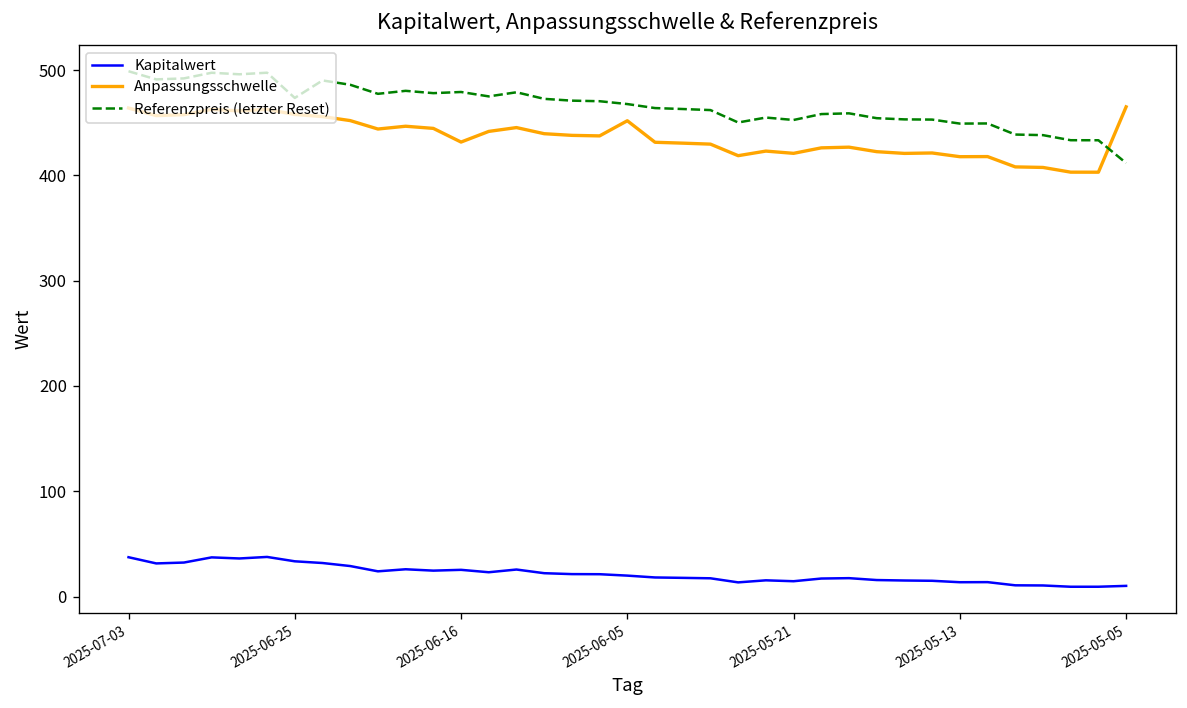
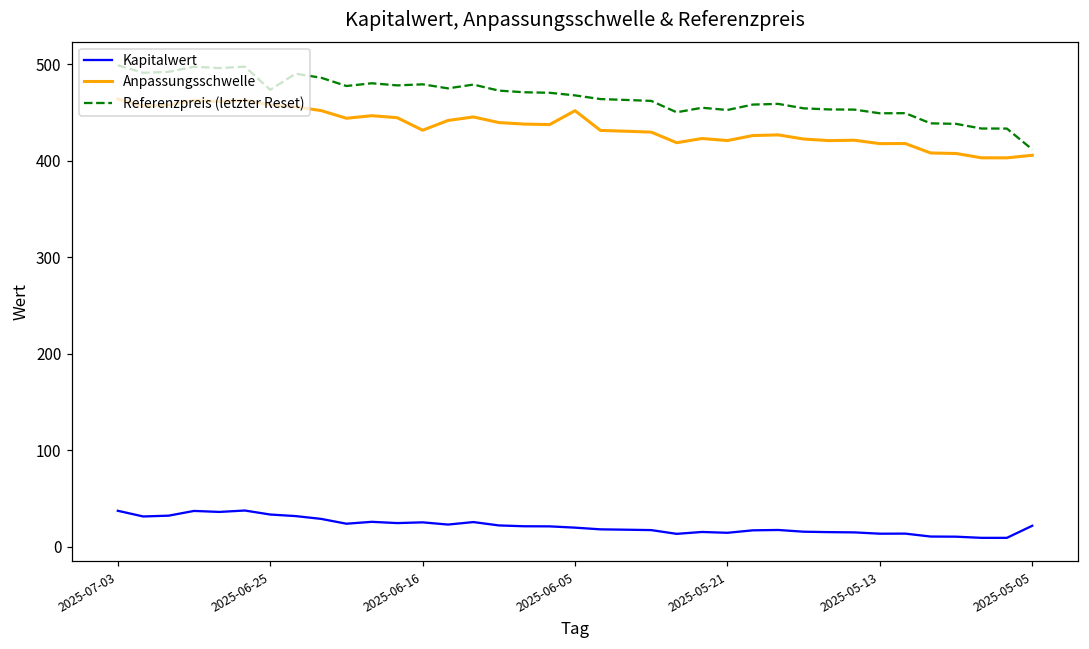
Kapitalwert, 2025-05-05: 10 -> 20
Anpassungsschwelle, 2025-05-05: 470 -> 410
